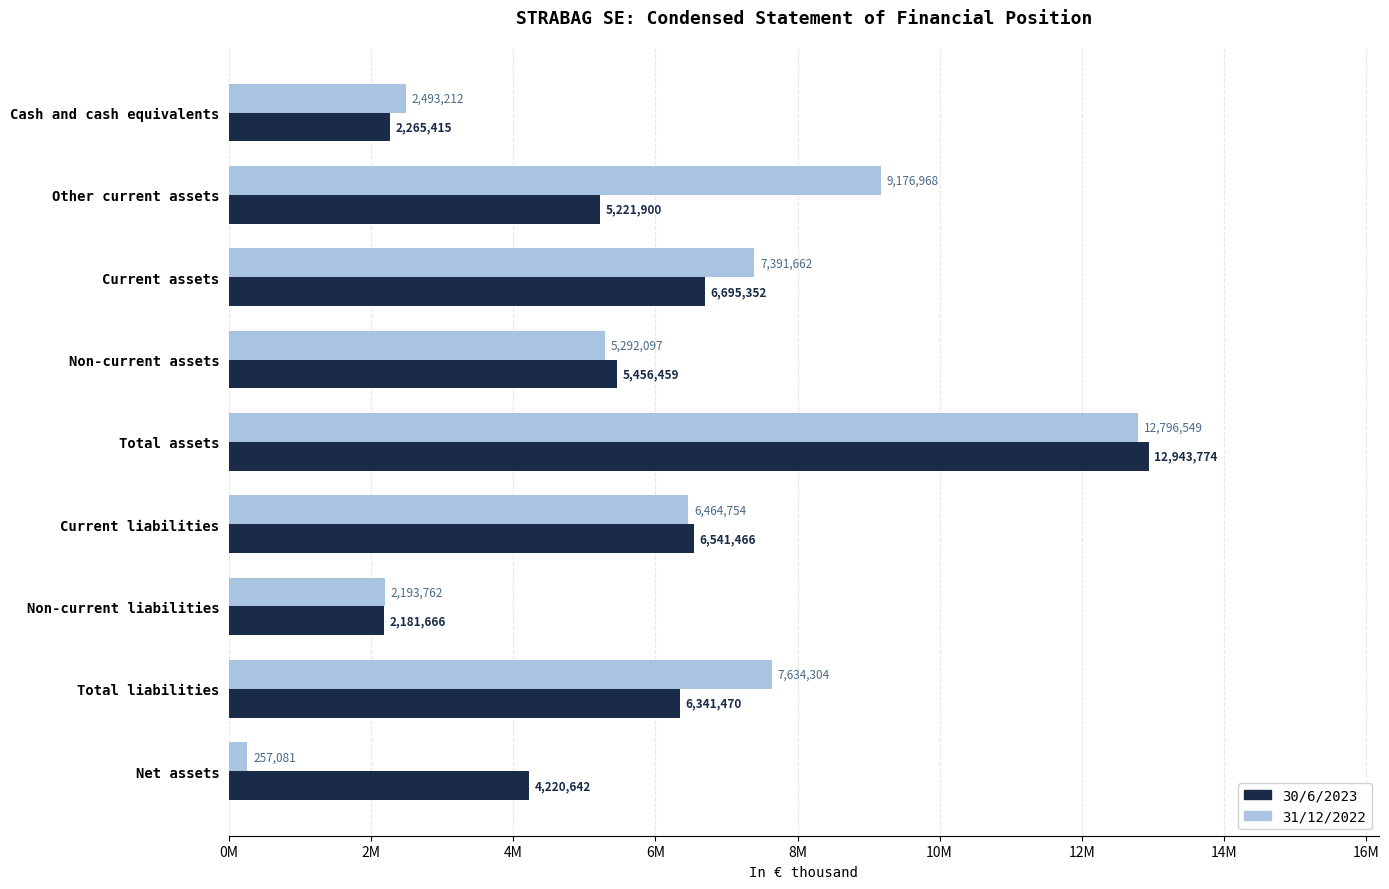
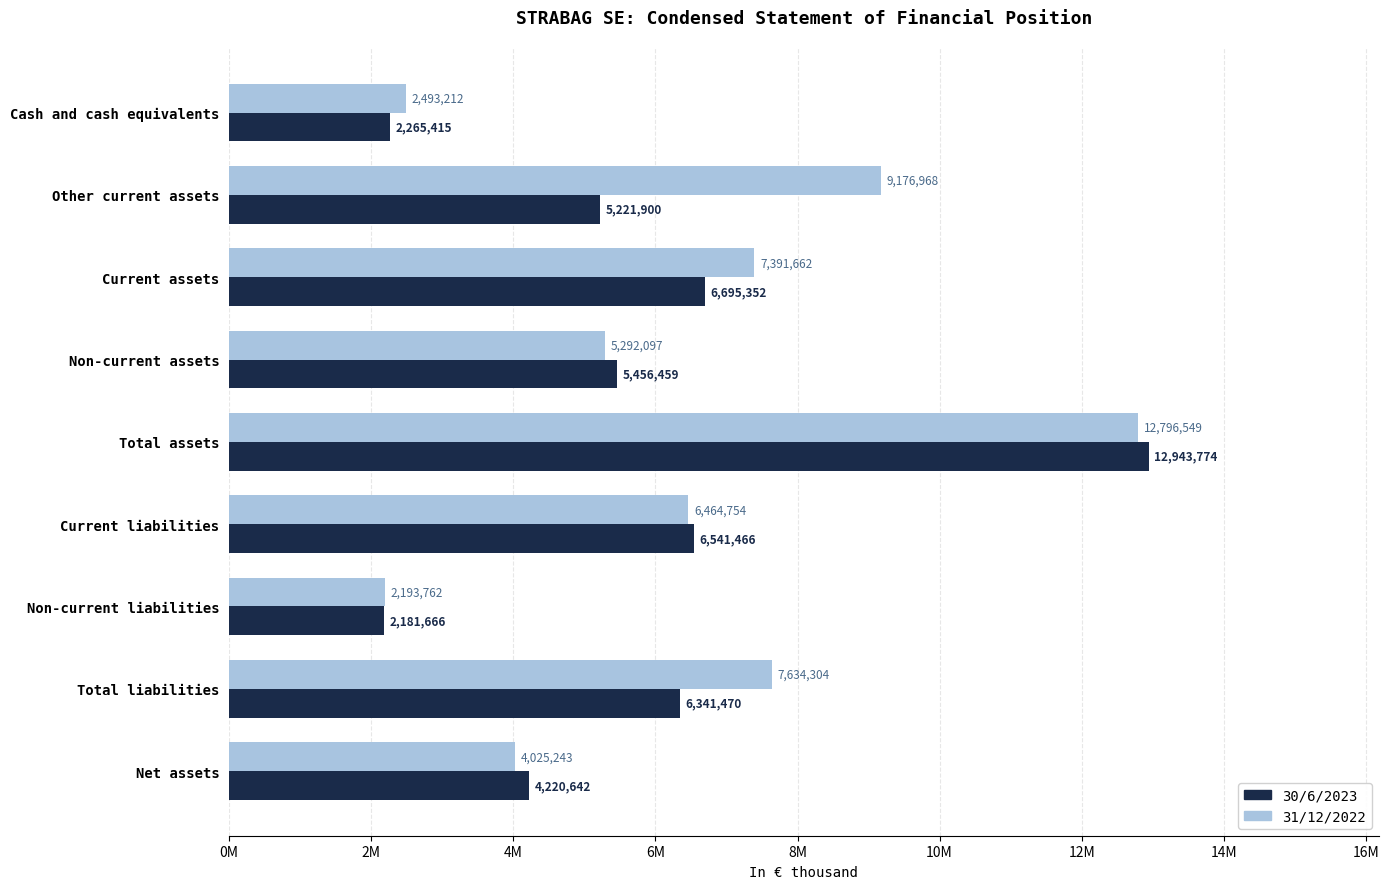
31/12/2022, Net assets: 257,081 -> 4,025,243
